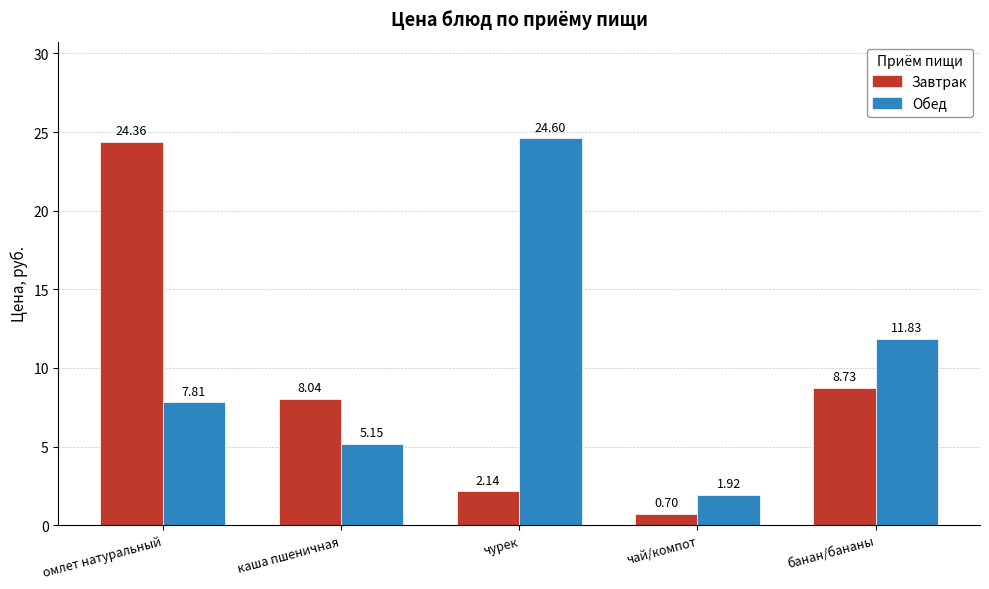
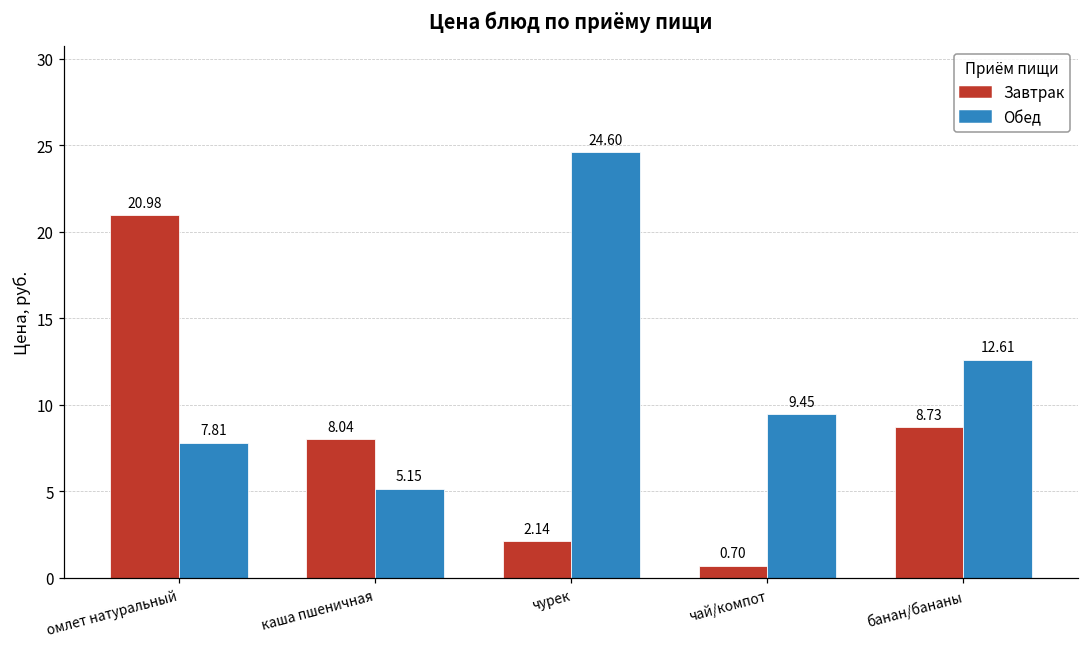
Завтрак, омлет натуральный: 24.36 -> 20.98
Обед, чай/компот: 1.92 -> 9.45
Обед, банан/бананы: 11.83 -> 12.61
